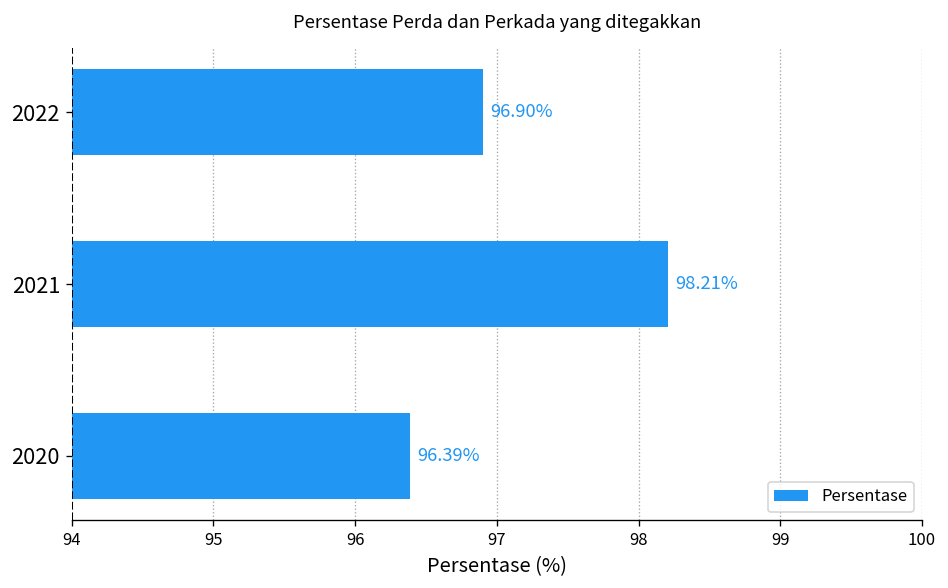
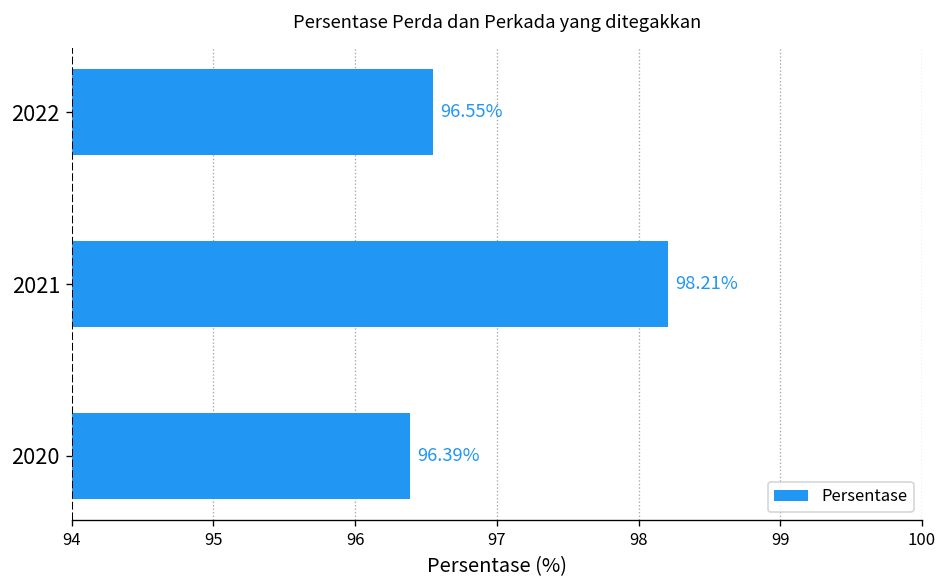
2022: 96.90% -> 96.55%
